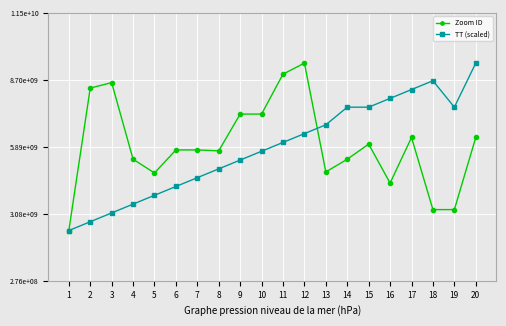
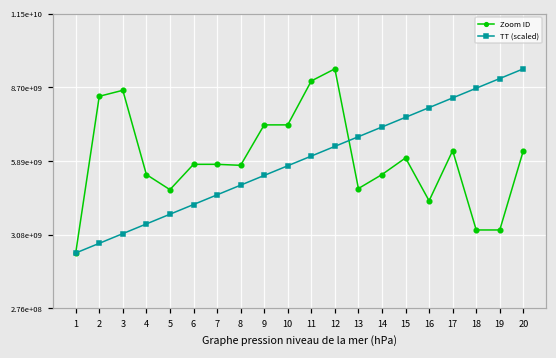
TT (scaled), 14: 7600000000 -> 7200000000
TT (scaled), 19: 7600000000 -> 9000000000
